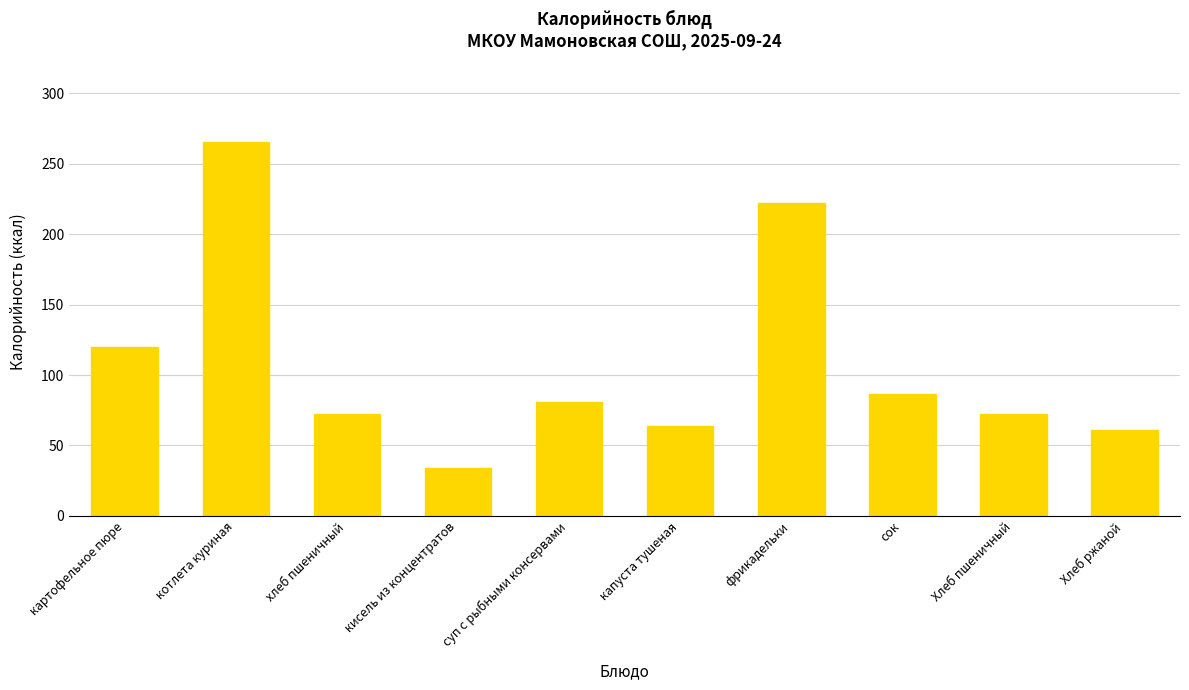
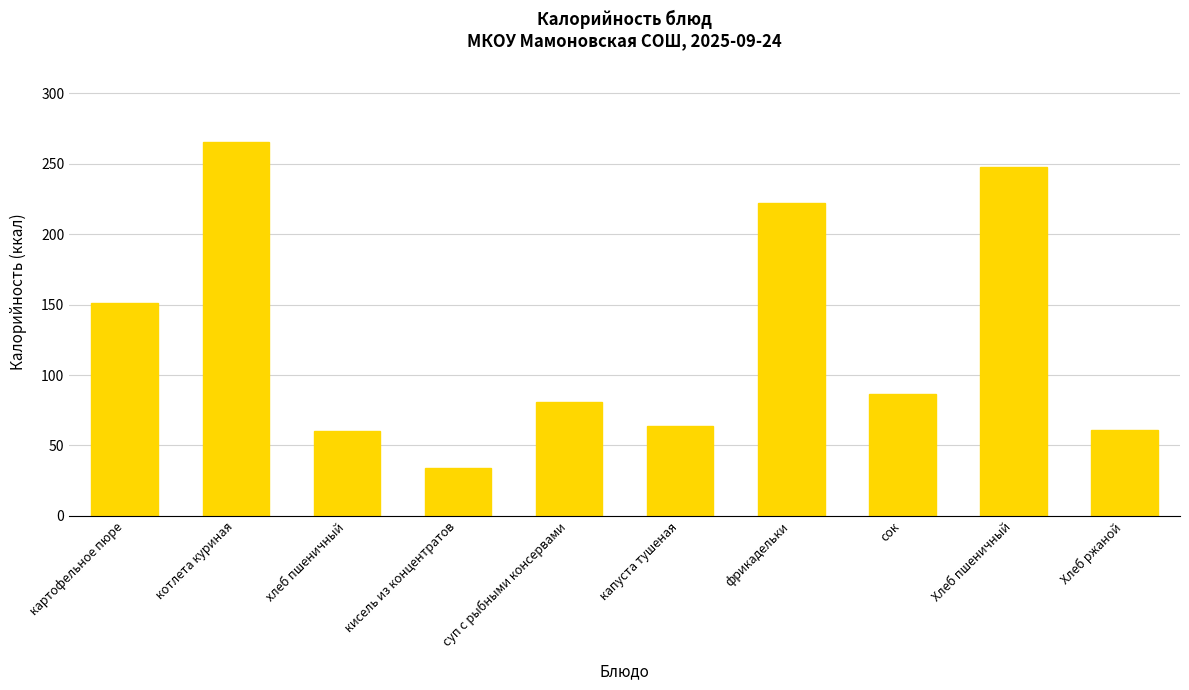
картофельное пюре: 120 -> 151
хлеб пшеничный: 72 -> 60
Хлеб пшеничный: 72 -> 247
